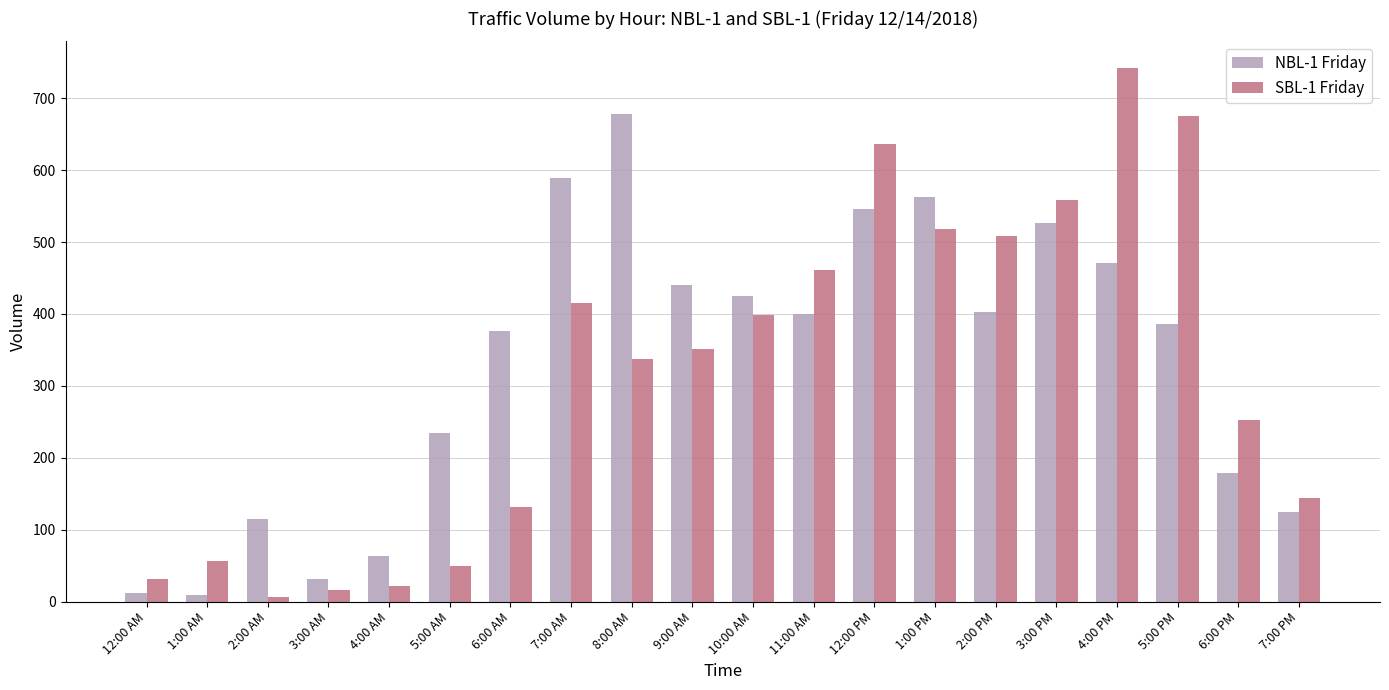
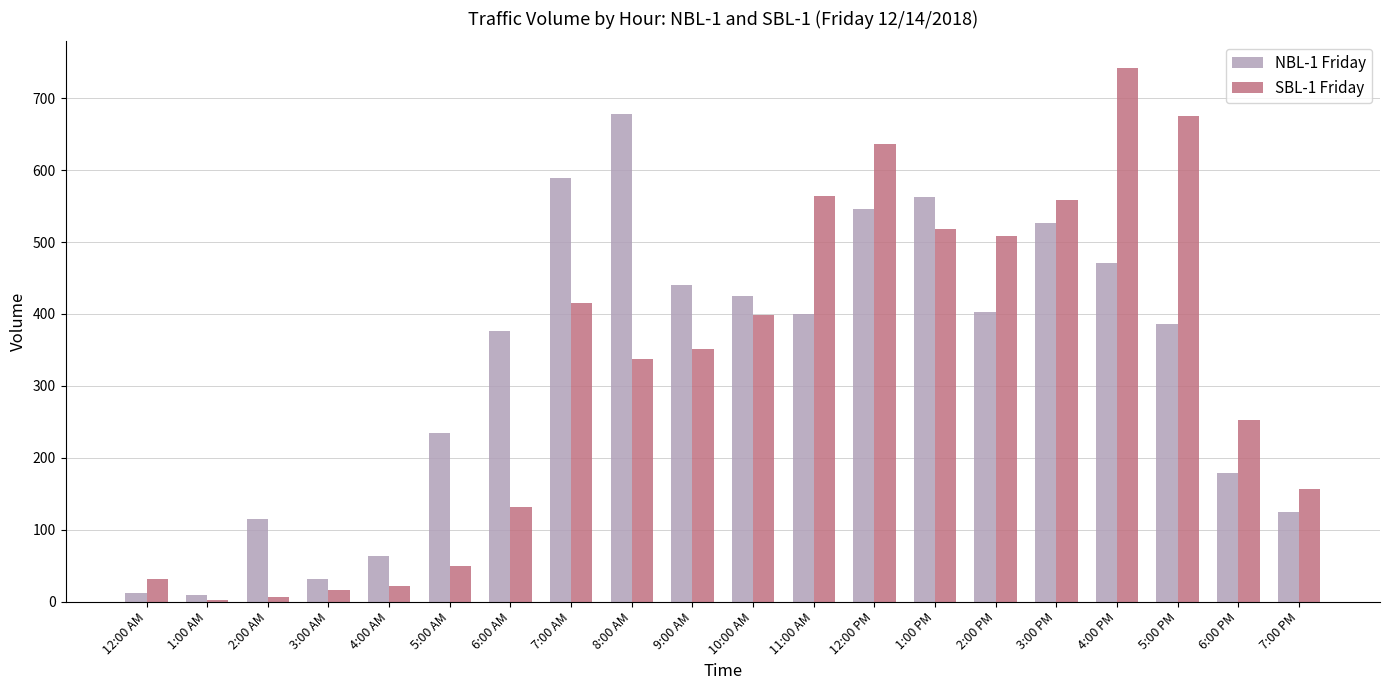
SBL-1 Friday, 1:00 AM: 60 -> 0
SBL-1 Friday, 11:00 AM: 460 -> 560
SBL-1 Friday, 7:00 PM: 140 -> 160
